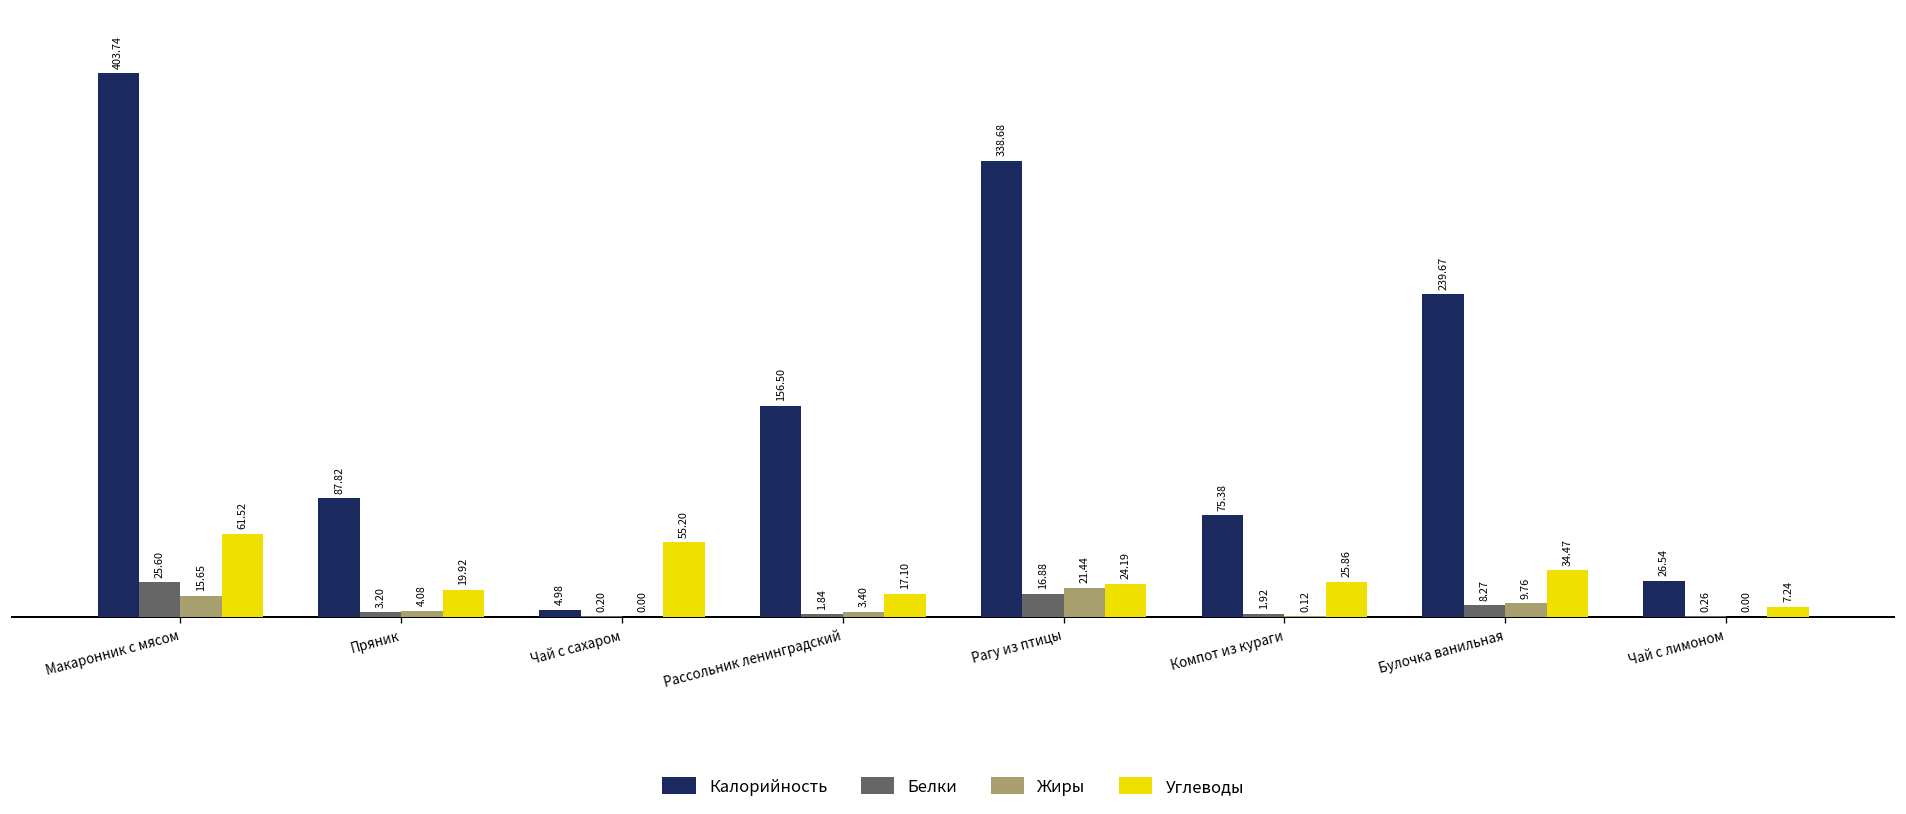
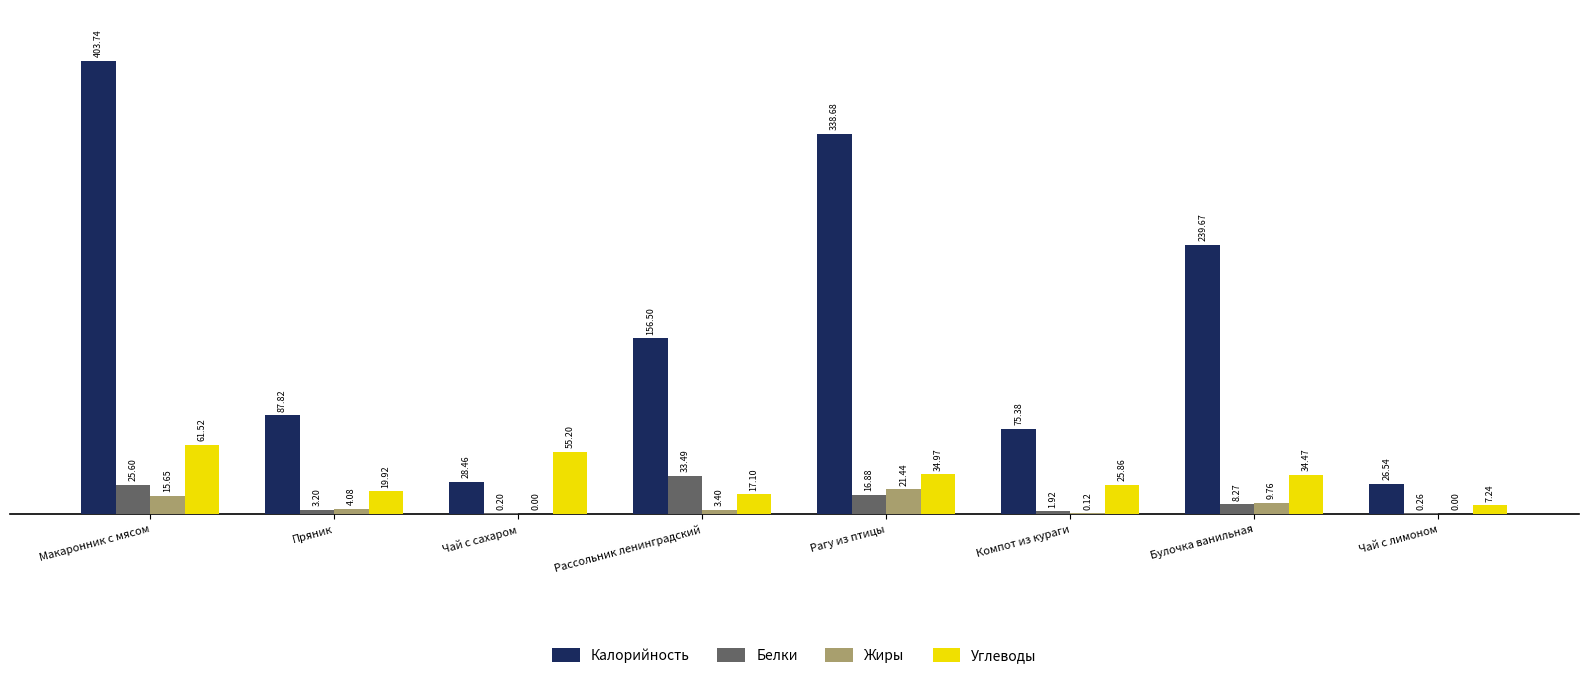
Калорийность, Чай с сахаром: 4.98 -> 28.46
Белки, Рассольник ленинградский: 1.84 -> 33.49
Углеводы, Рагу из птицы: 24.19 -> 34.97
